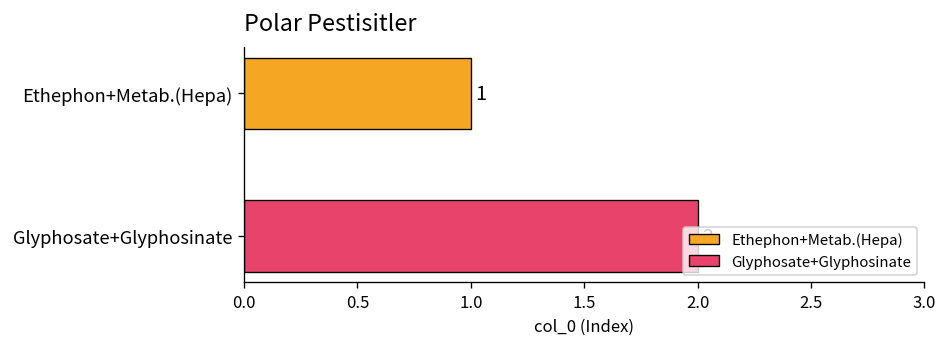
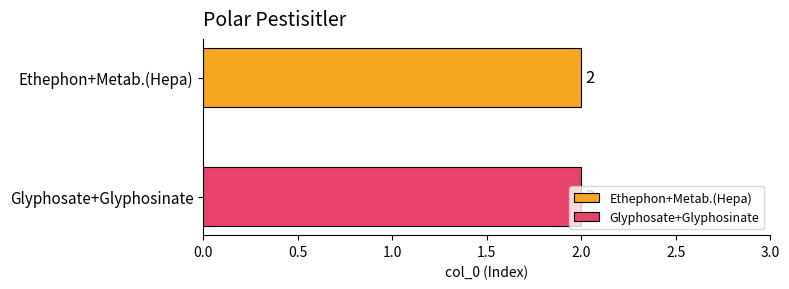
Ethephon+Metab.(Hepa): 1 -> 2
